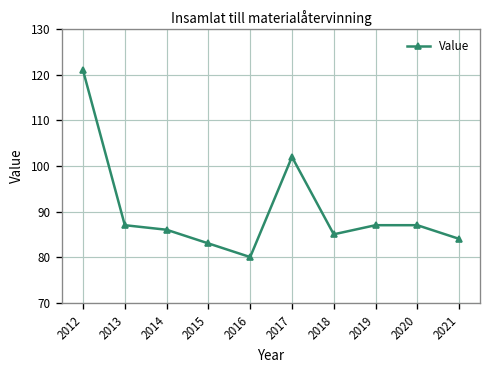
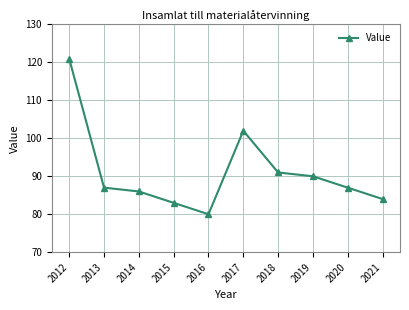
2018: 85 -> 91
2019: 87 -> 90
